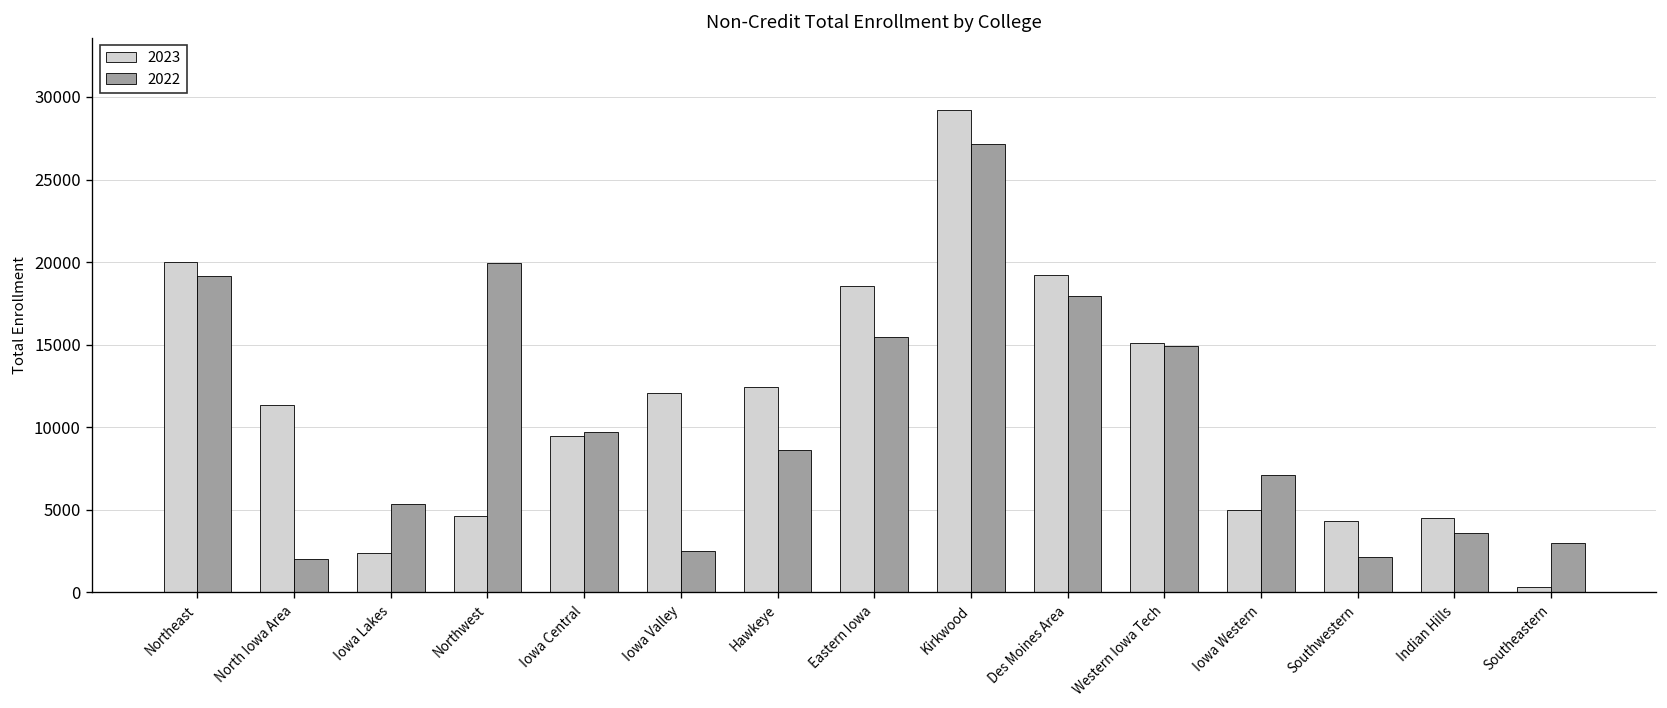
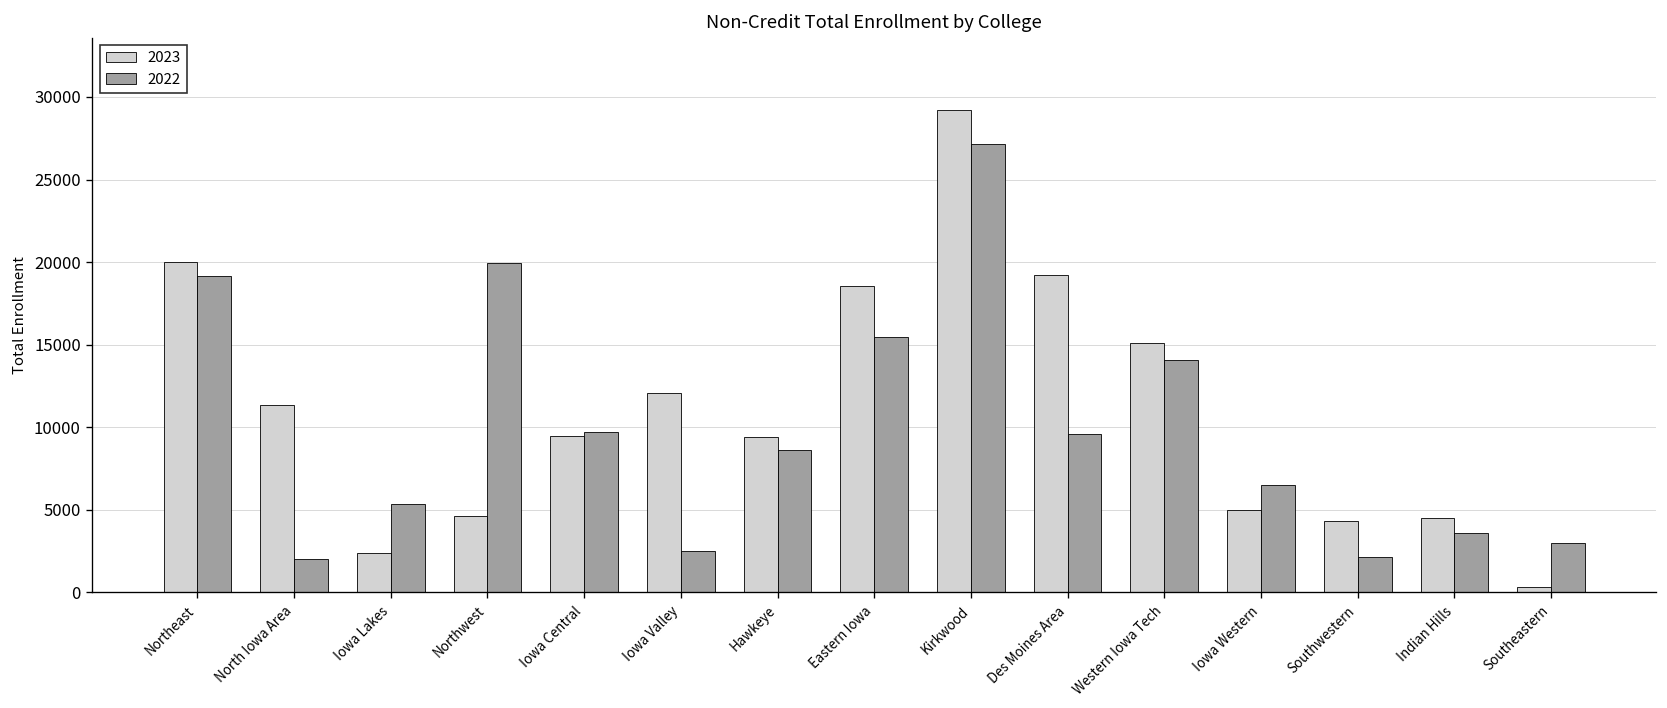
2023, Hawkeye: 12400 -> 9400
2022, Des Moines Area: 17900 -> 9600
2022, Western Iowa Tech: 14900 -> 14000
2022, Iowa Western: 7100 -> 6500
